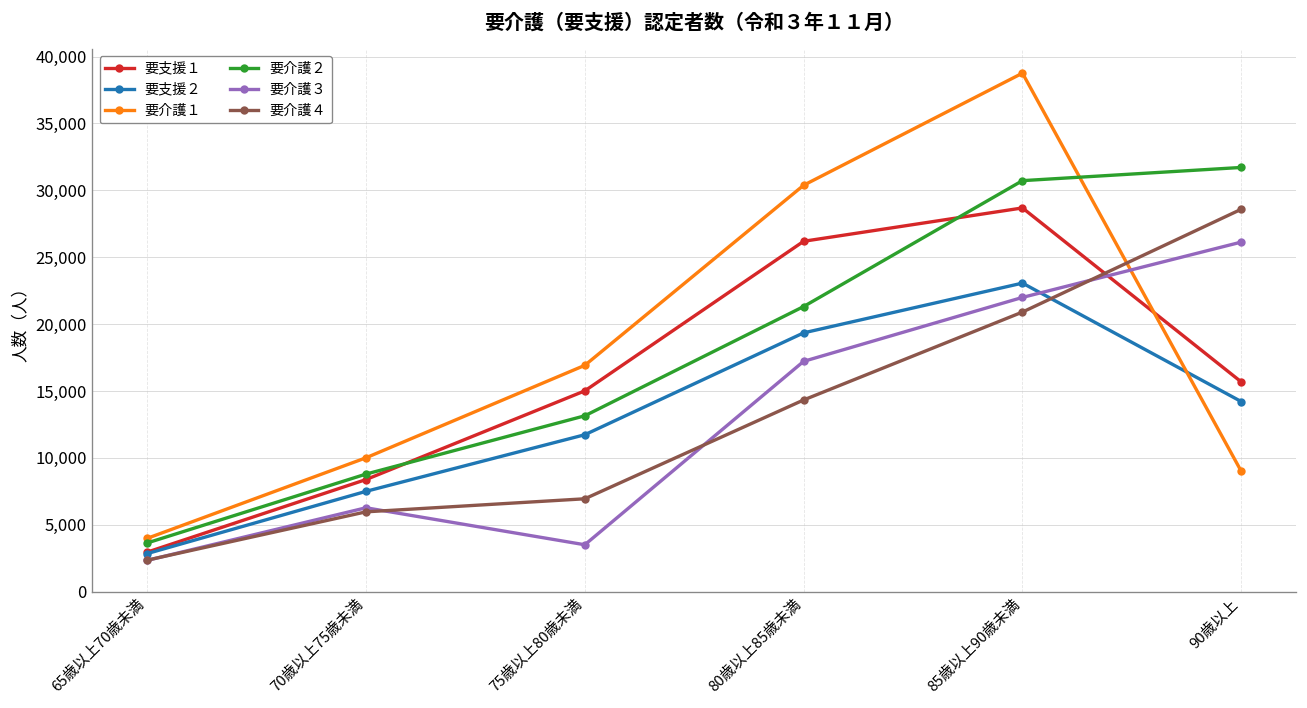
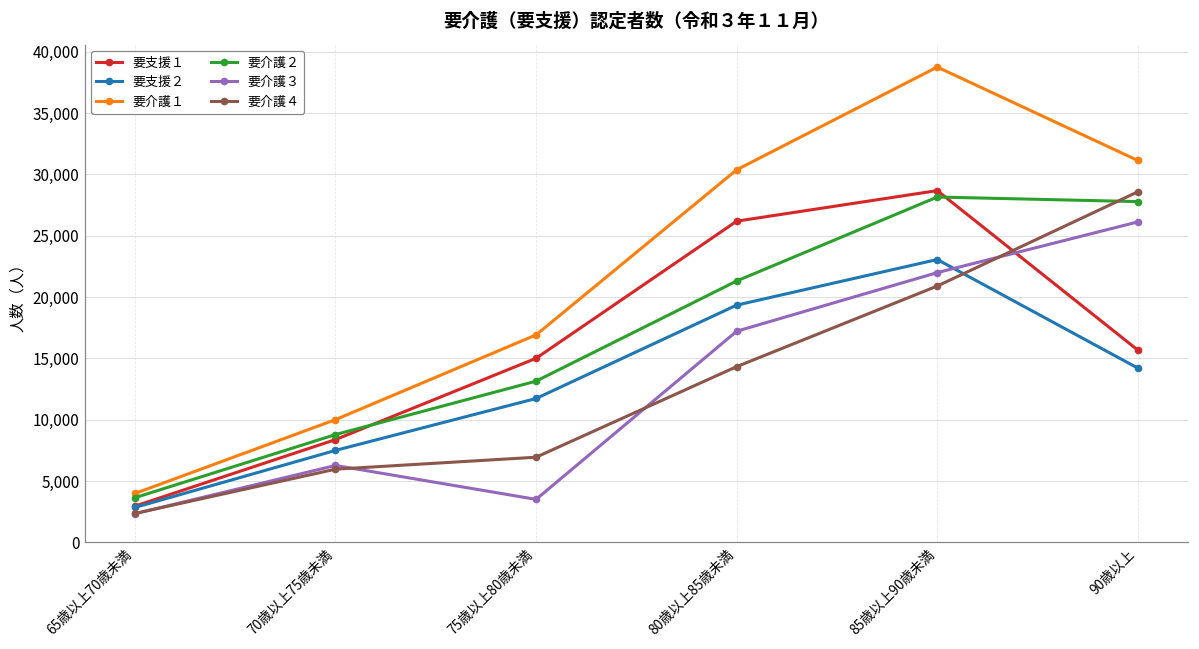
要介護２, 85歳以上90歳未満: 30,700 -> 28,200
要介護１, 90歳以上: 9,000 -> 31,100
要介護２, 90歳以上: 31,700 -> 27,800
